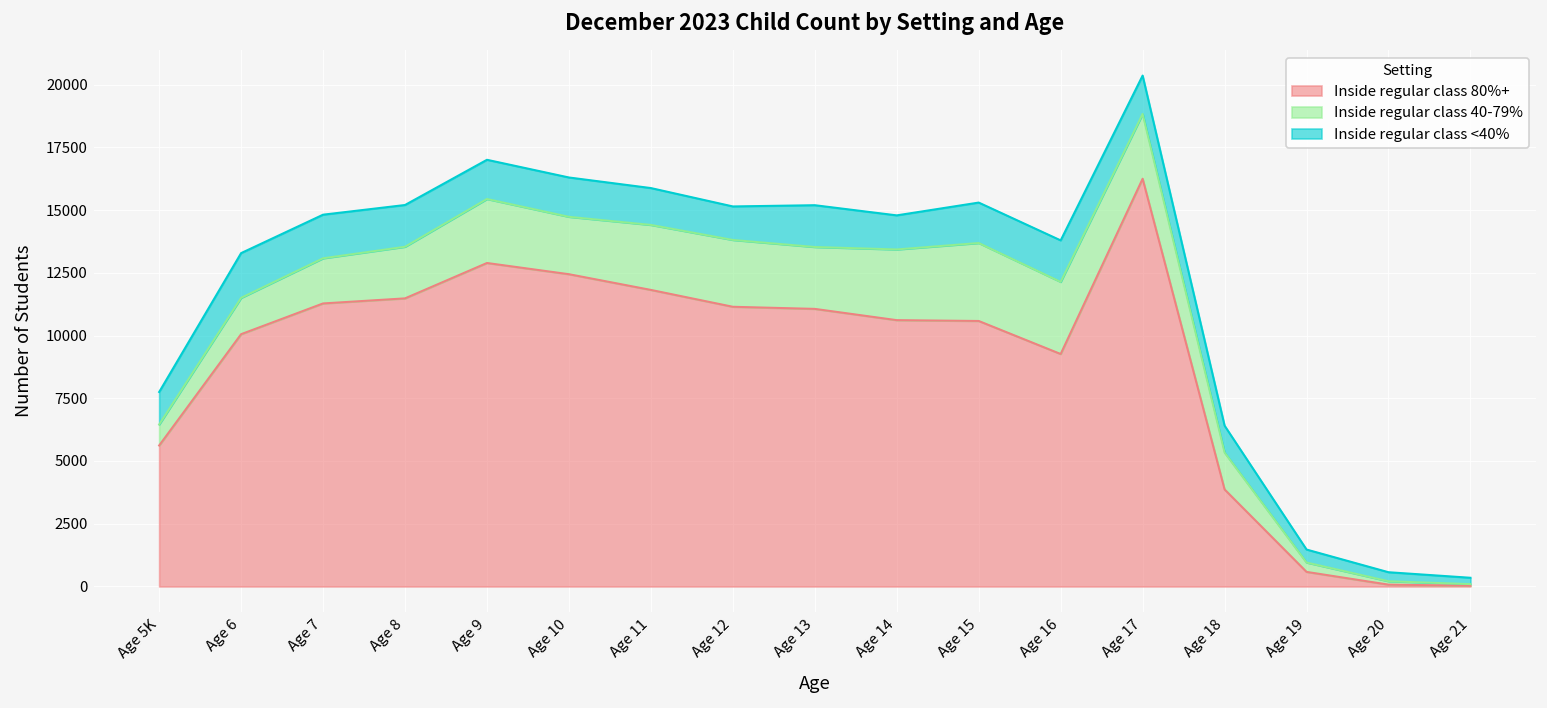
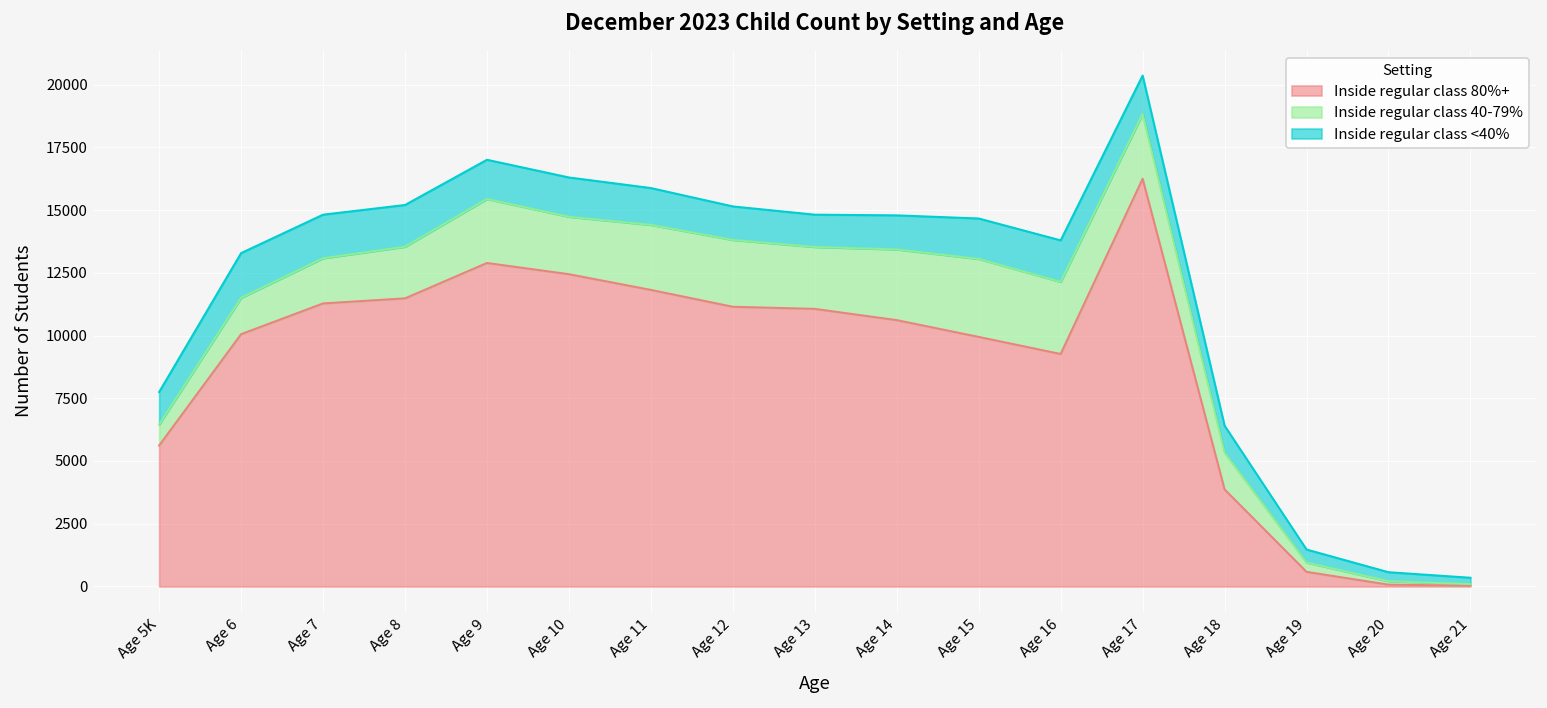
Inside regular class <40%, Age 13: 1700 -> 1300
Inside regular class 80%+, Age 15: 10600 -> 9900
